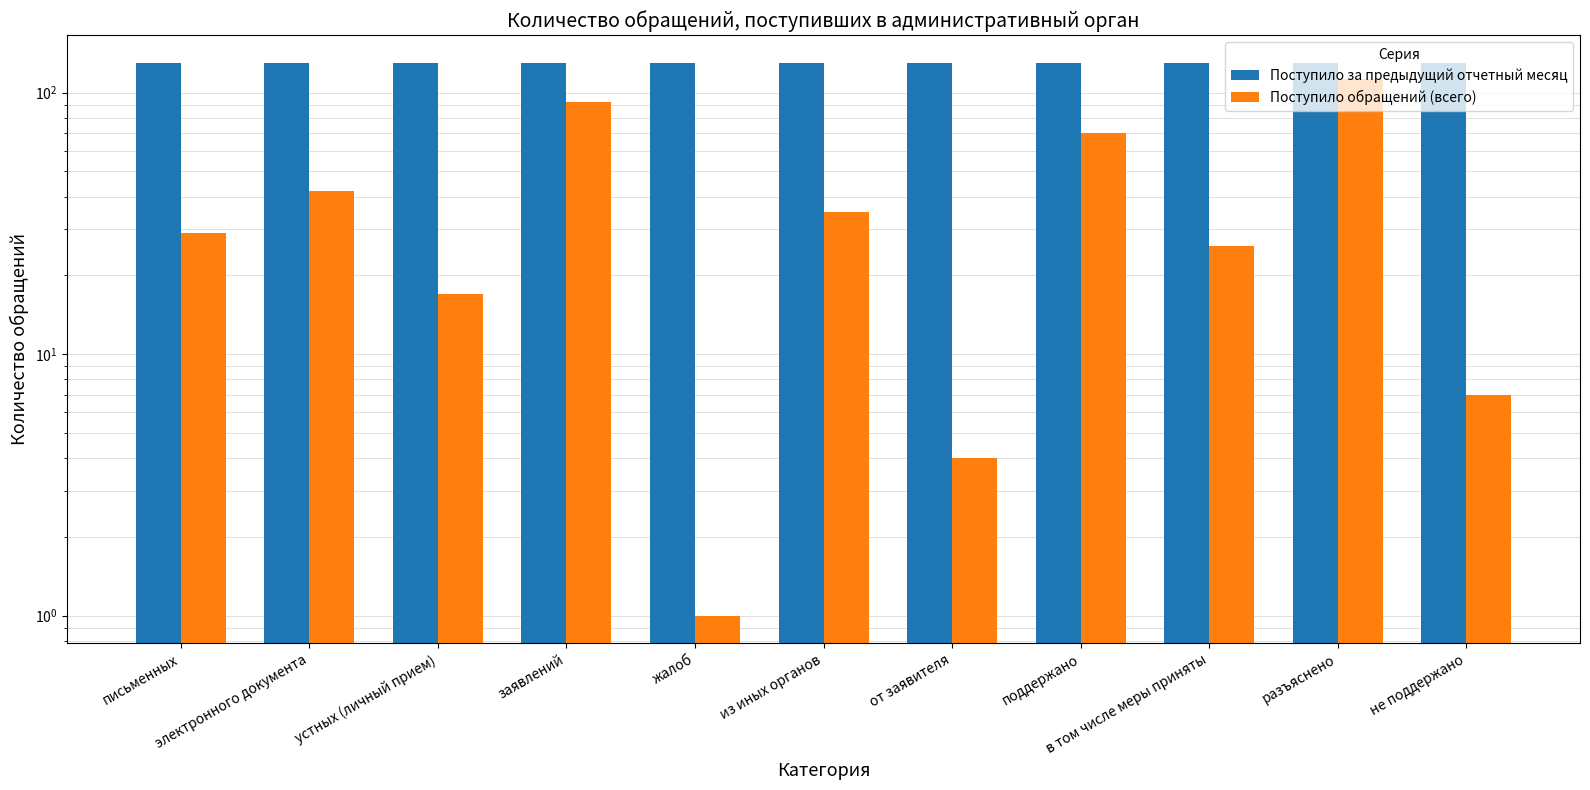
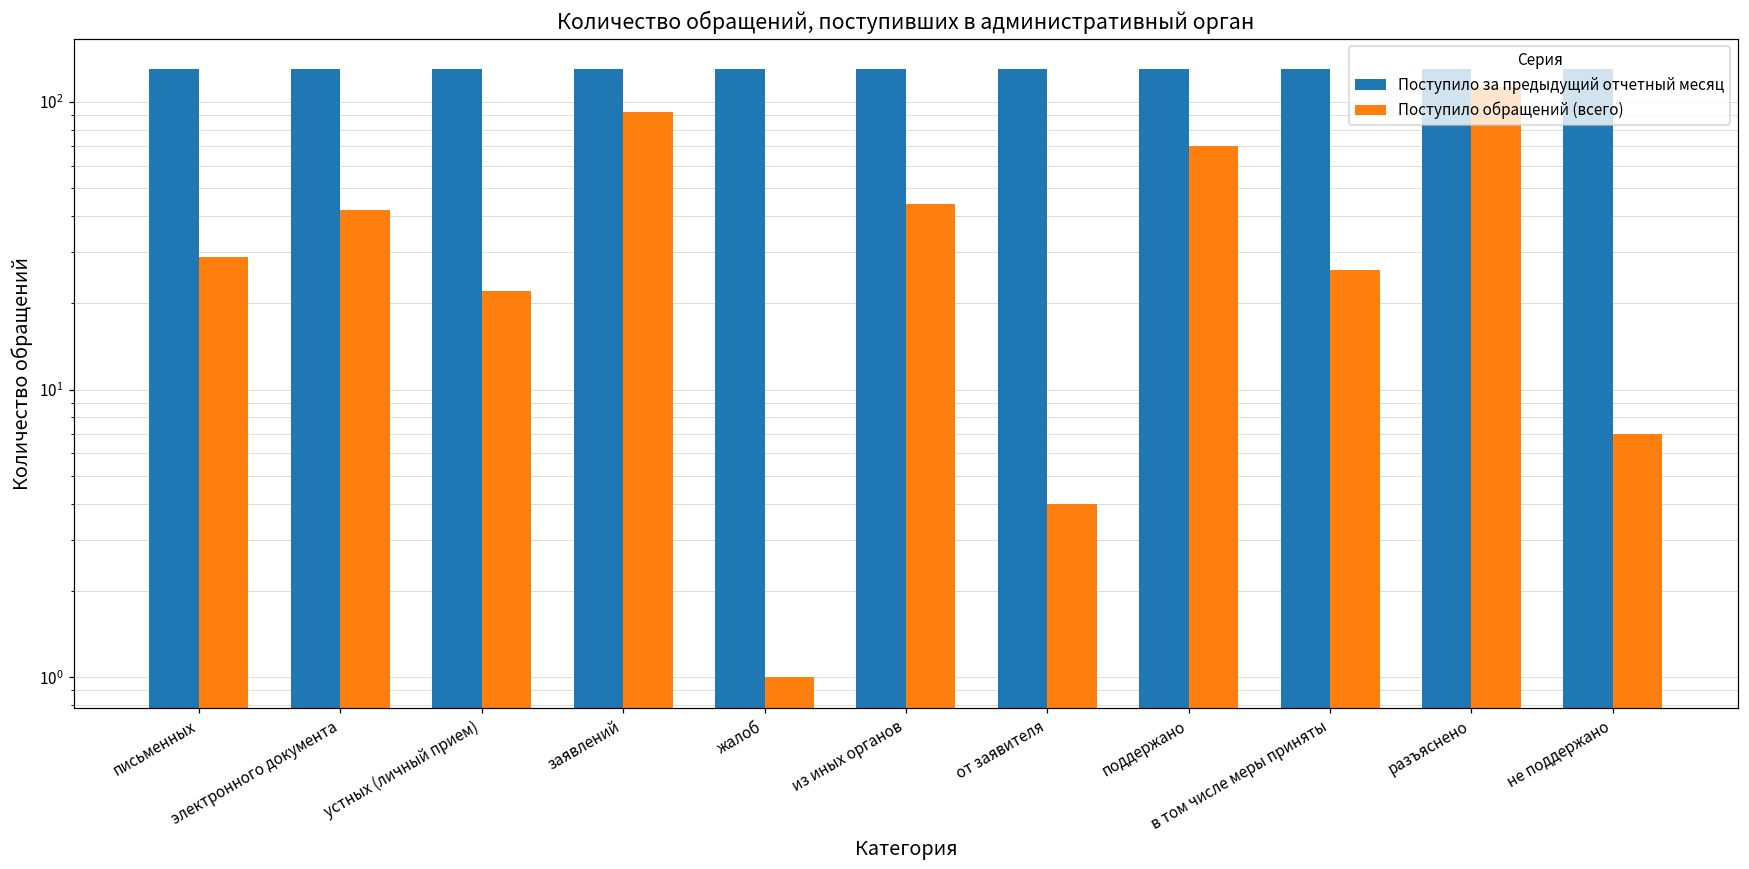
Поступило обращений (всего), устных (личный прием): 17 -> 22
Поступило обращений (всего), из иных органов: 35 -> 44
